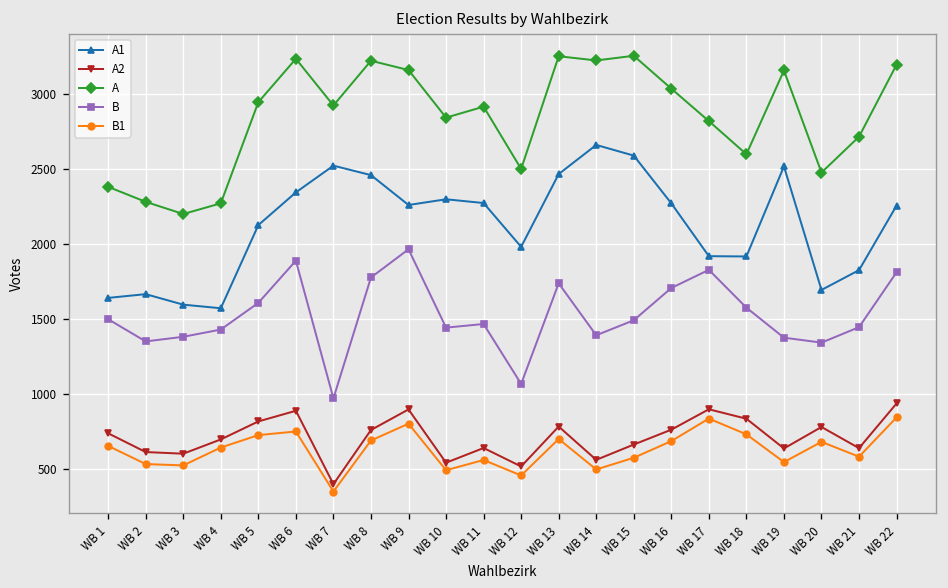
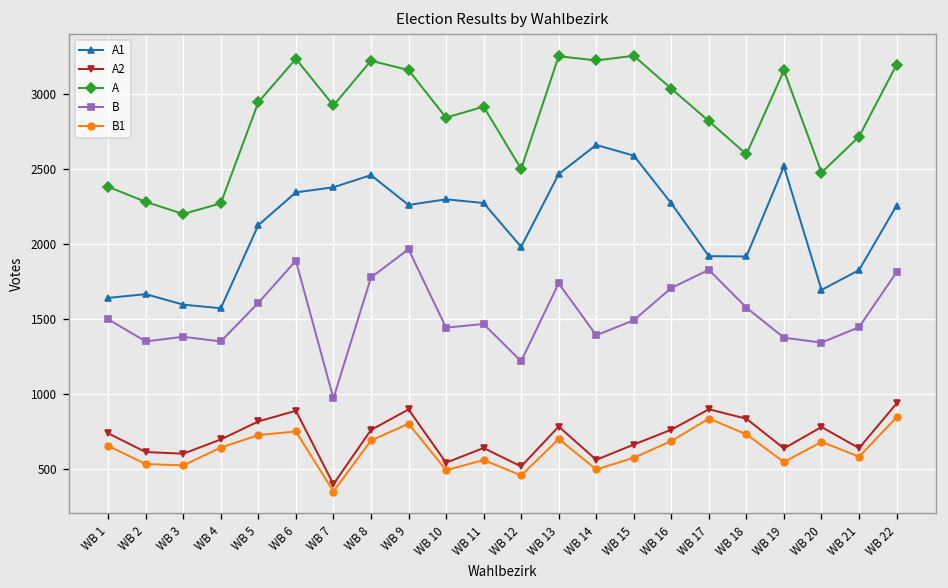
B, WB 4: 1430 -> 1350
A1, WB 7: 2520 -> 2380
B, WB 12: 1070 -> 1220
